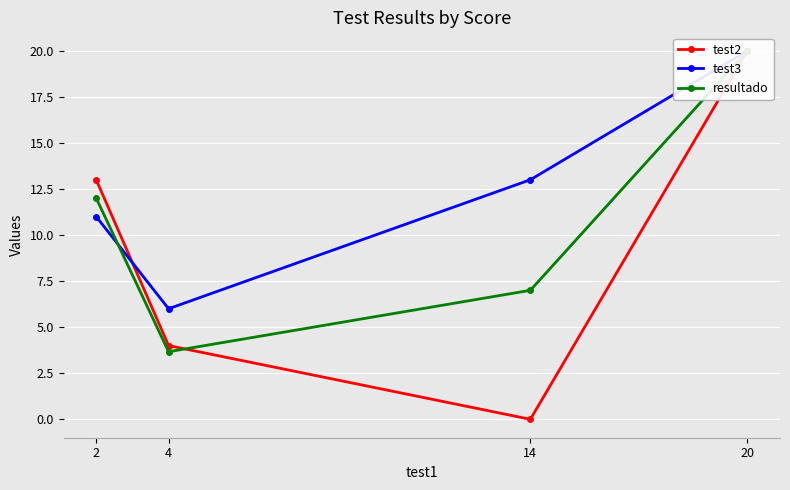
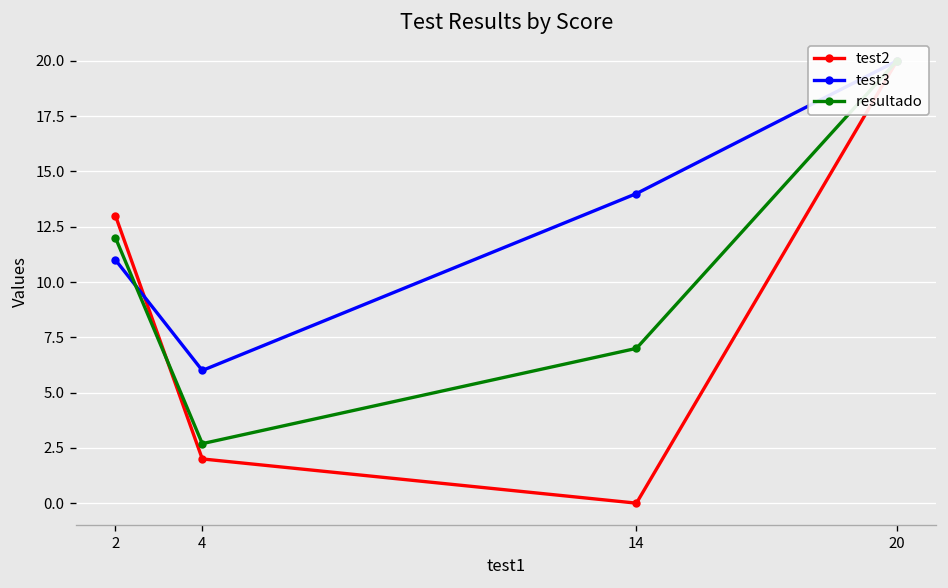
test2, 4: 4 -> 2
resultado, 4: 3.7 -> 2.7
test3, 14: 13 -> 14
